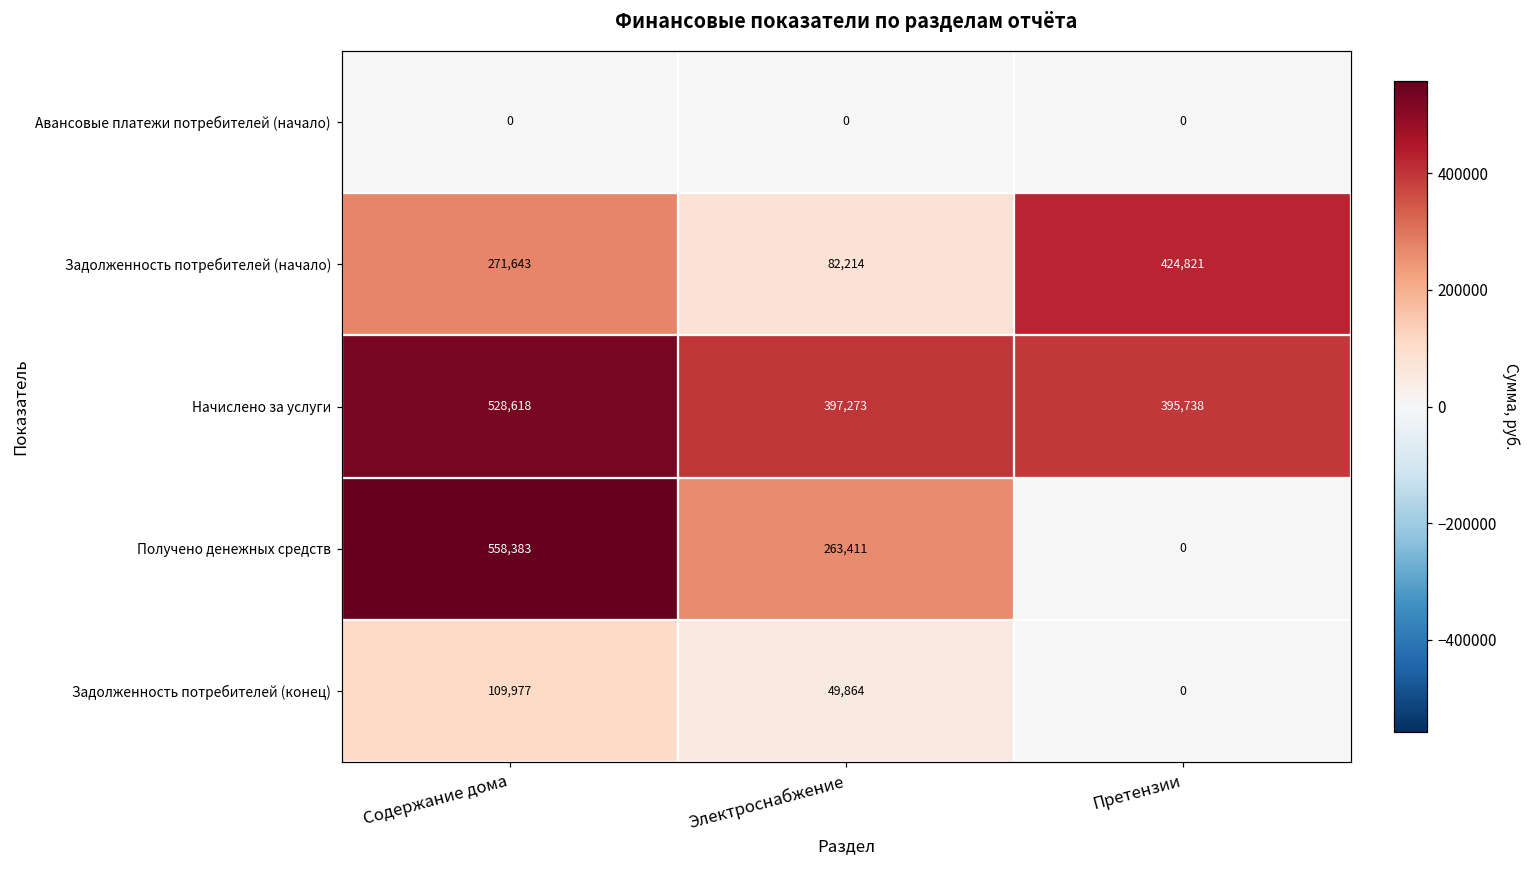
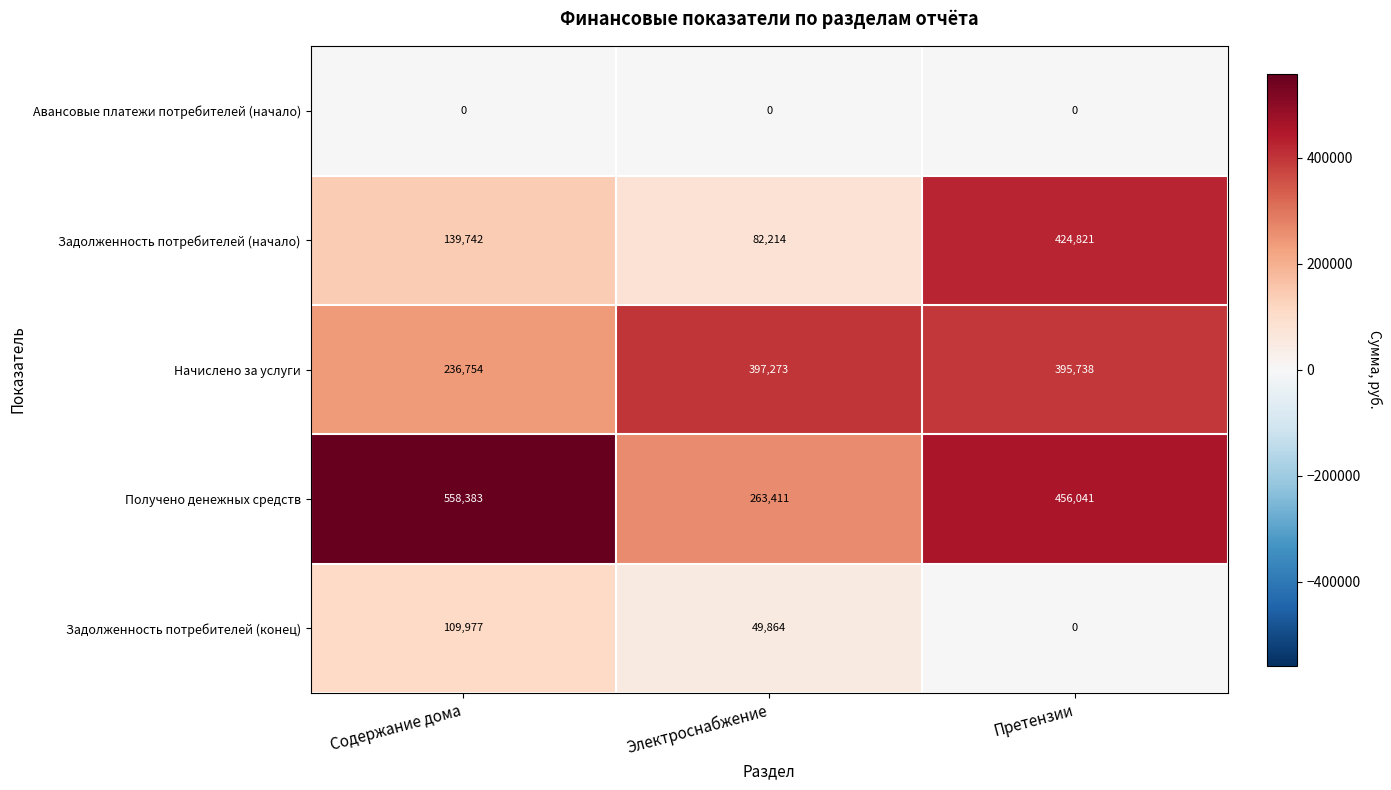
Задолженность потребителей (начало), Содержание дома: 271,643 -> 139,742
Начислено за услуги, Содержание дома: 528,618 -> 236,754
Получено денежных средств, Претензии: 0 -> 456,041
